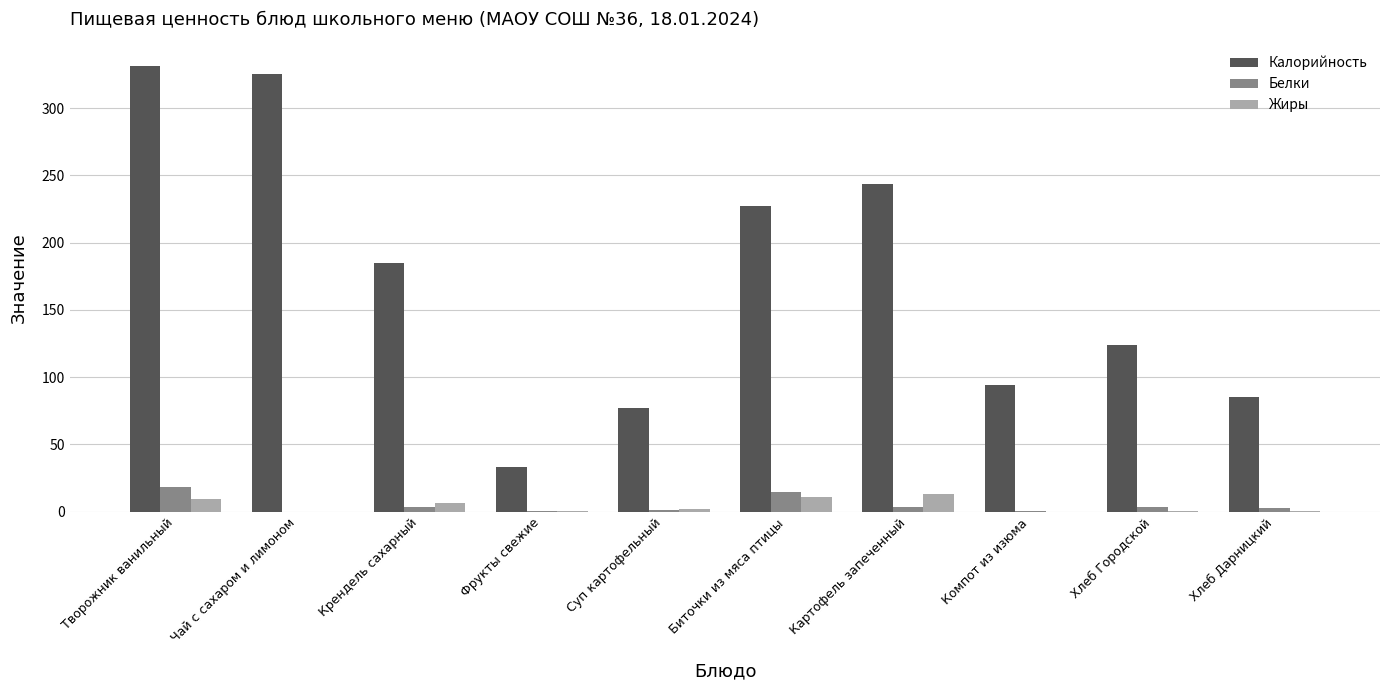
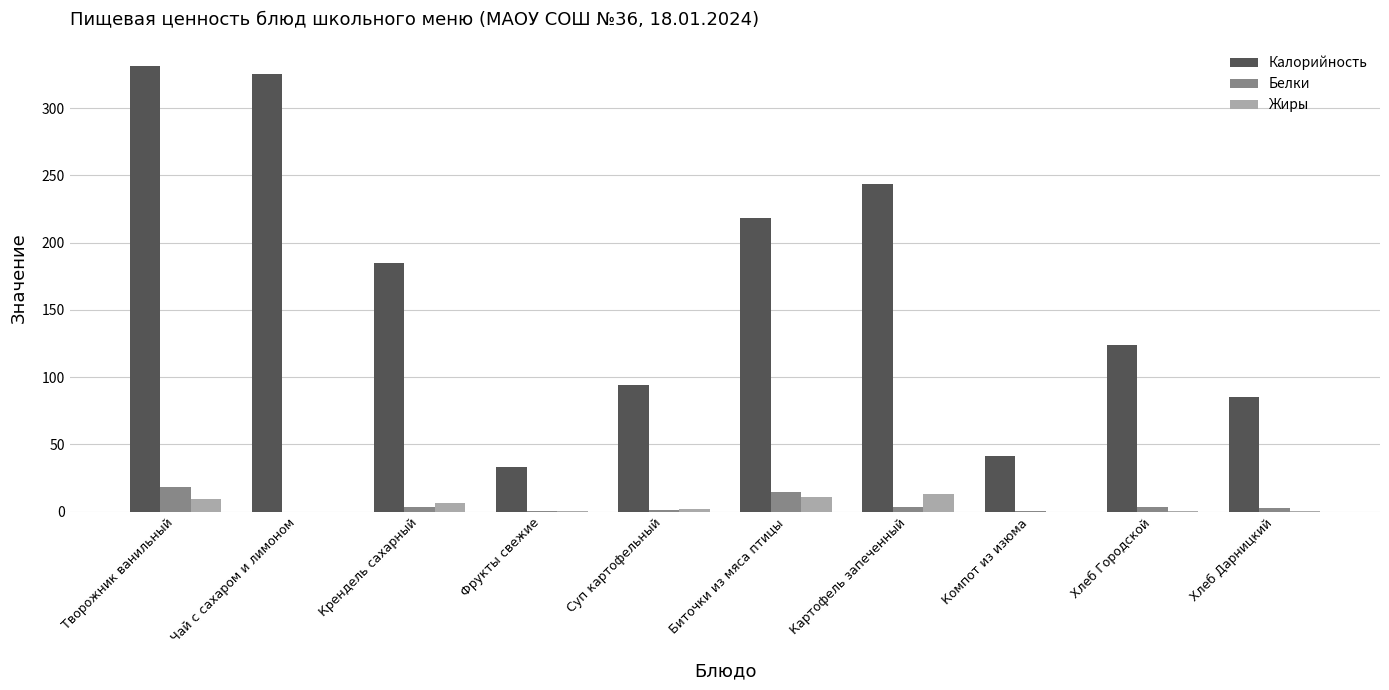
Калорийность, Суп картофельный: 77 -> 94
Калорийность, Биточки из мяса птицы: 227 -> 218
Калорийность, Компот из изюма: 94 -> 42
